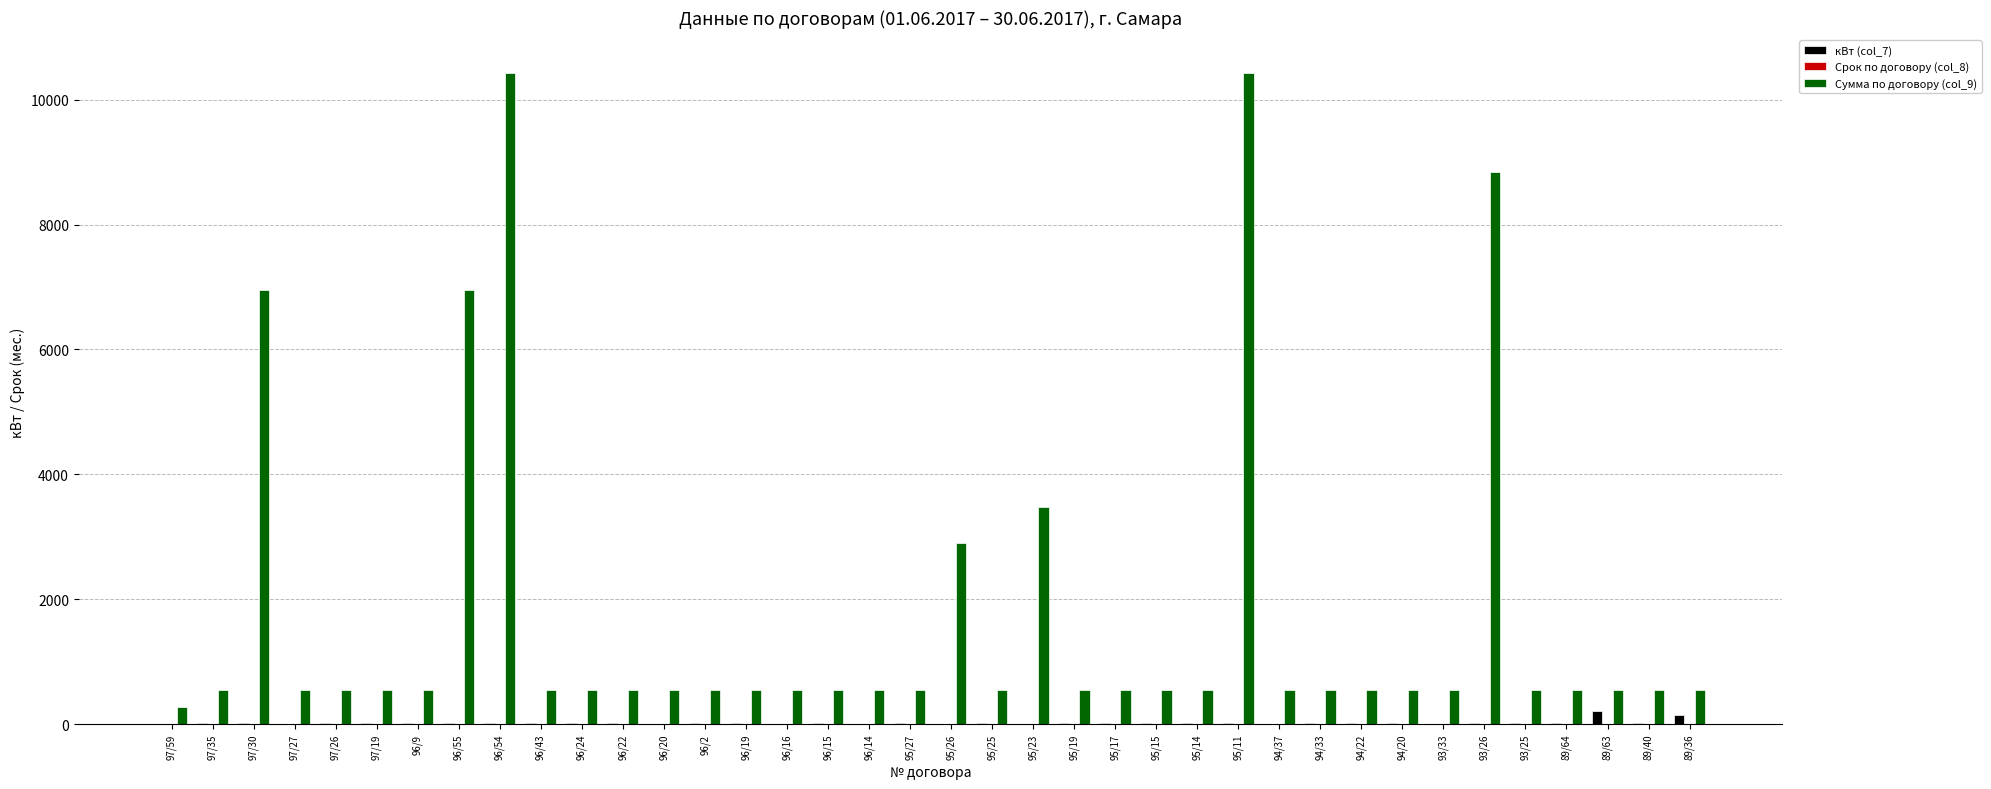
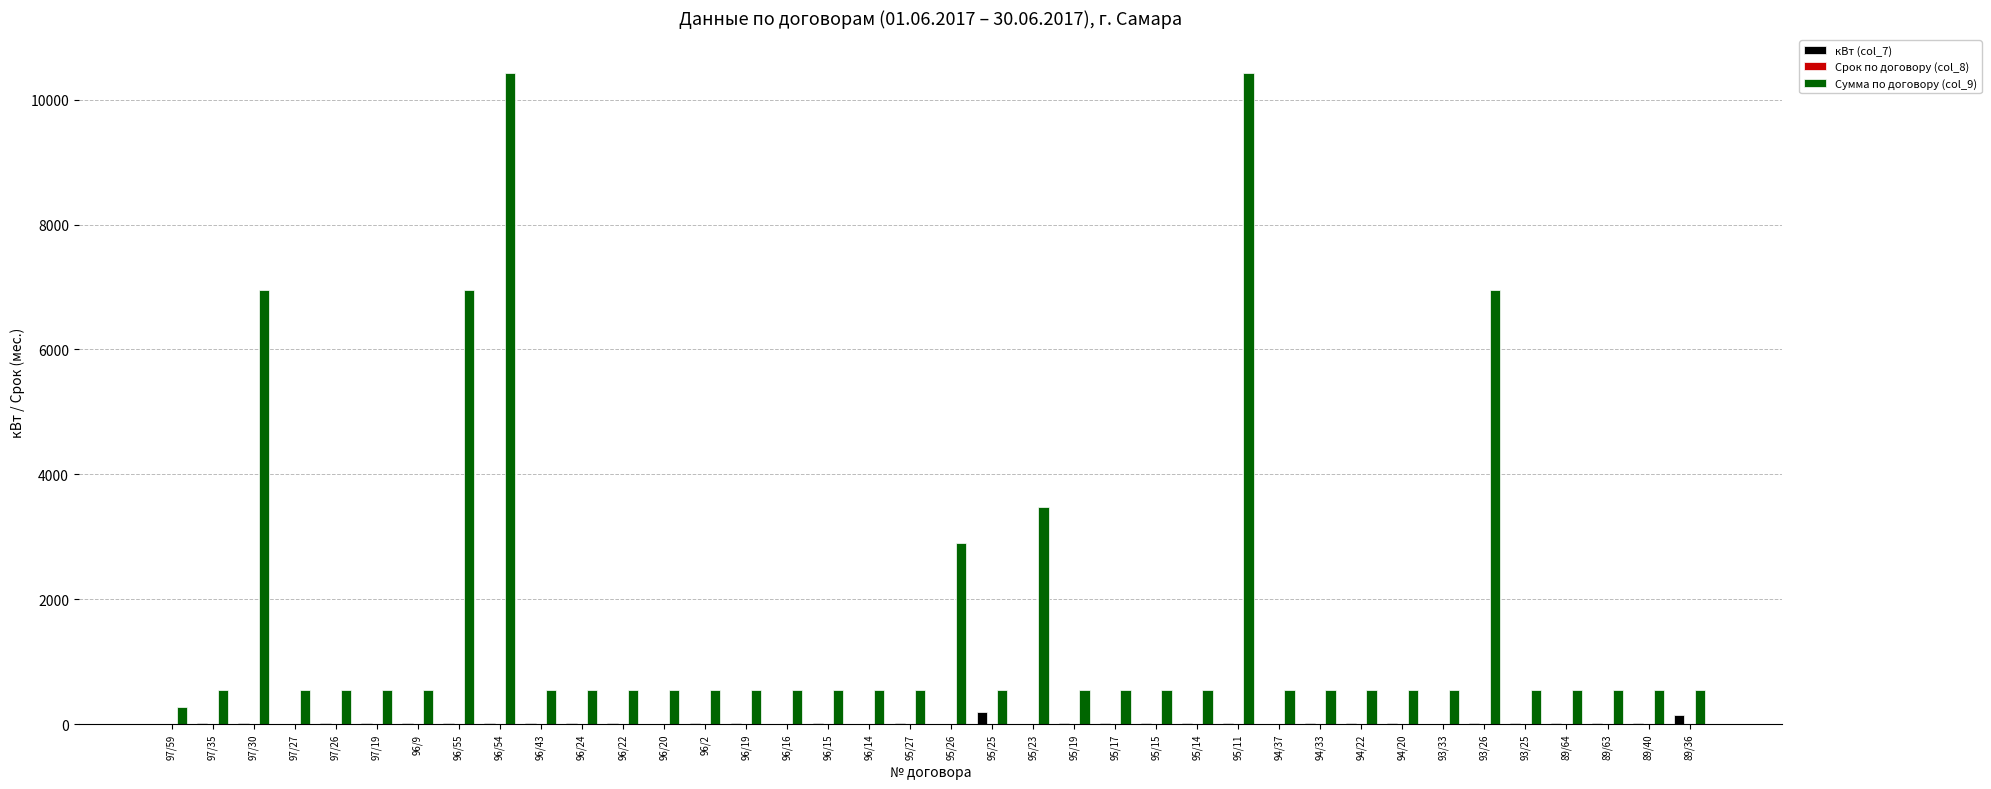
кВт (col_7), 95/25: 0 -> 200
Сумма по договору (col_9), 93/26: 8800 -> 7000
кВт (col_7), 89/63: 200 -> 0
